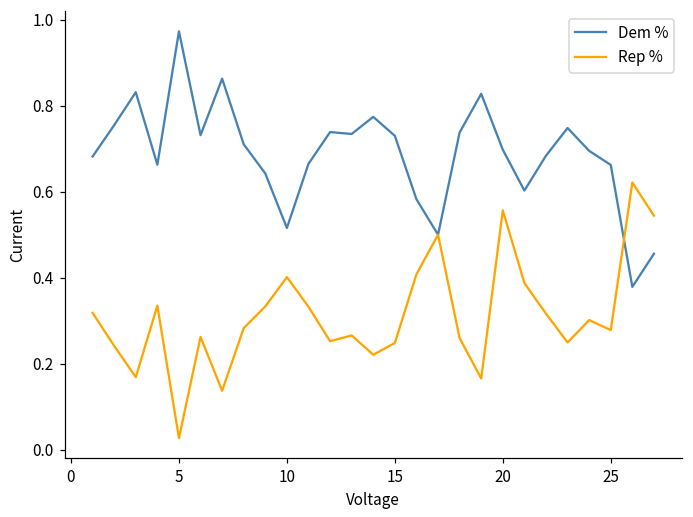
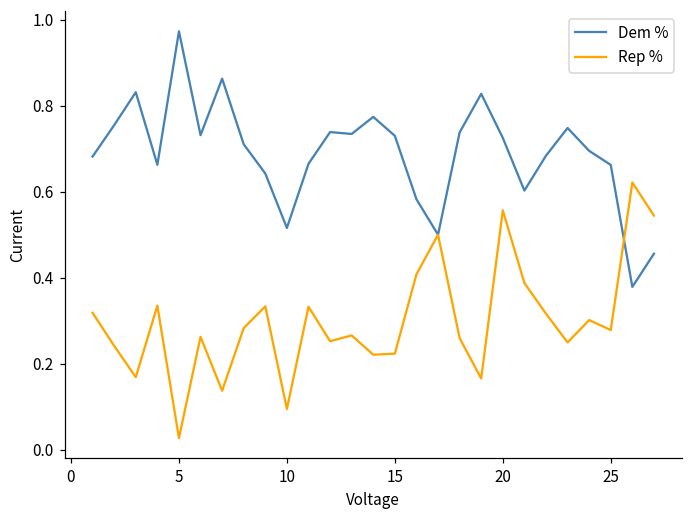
Rep %, 10: 0.40 -> 0.09
Rep %, 15: 0.25 -> 0.22
Dem %, 20: 0.70 -> 0.73
